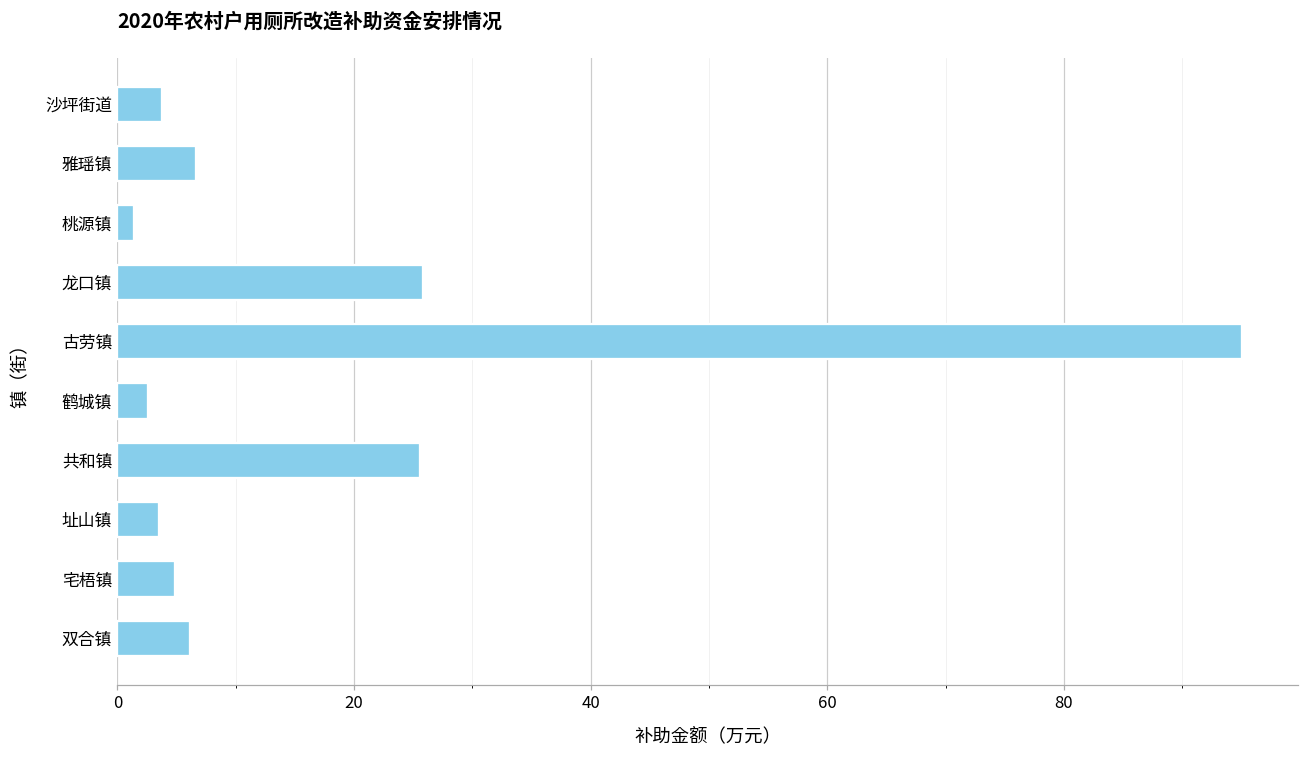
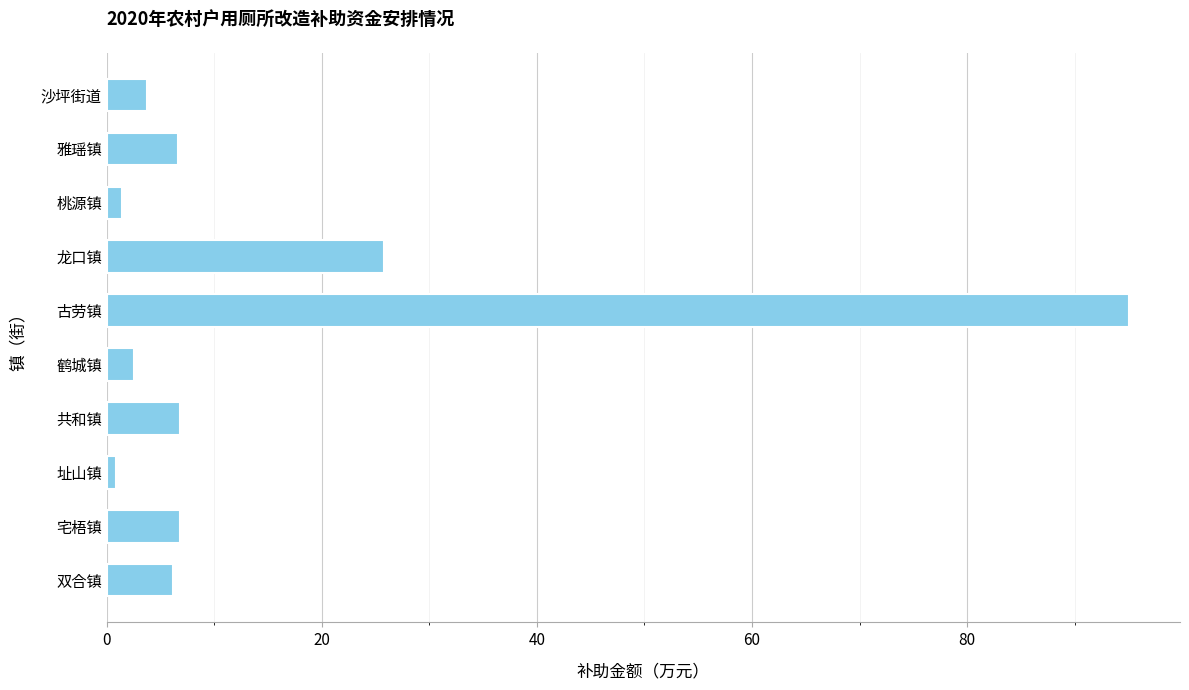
共和镇: 25.6 -> 6.8
址山镇: 3.5 -> 0.8
宅梧镇: 4.8 -> 6.8
